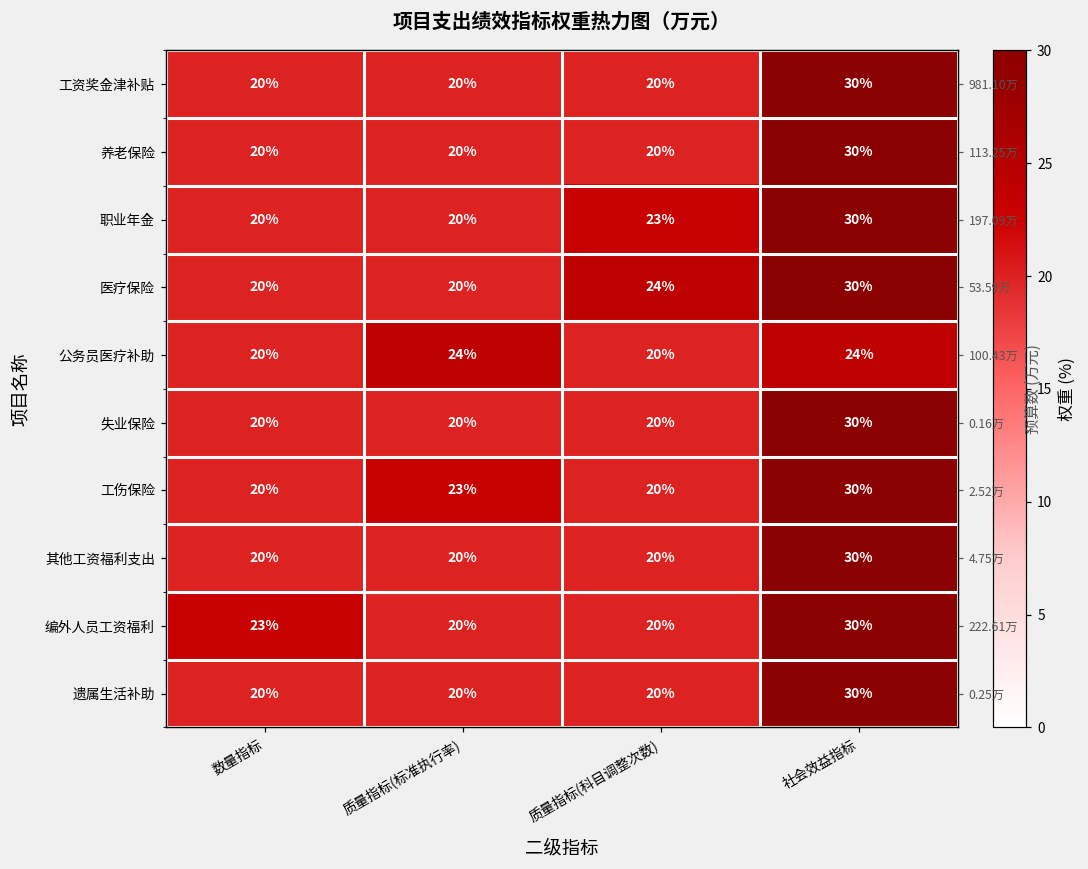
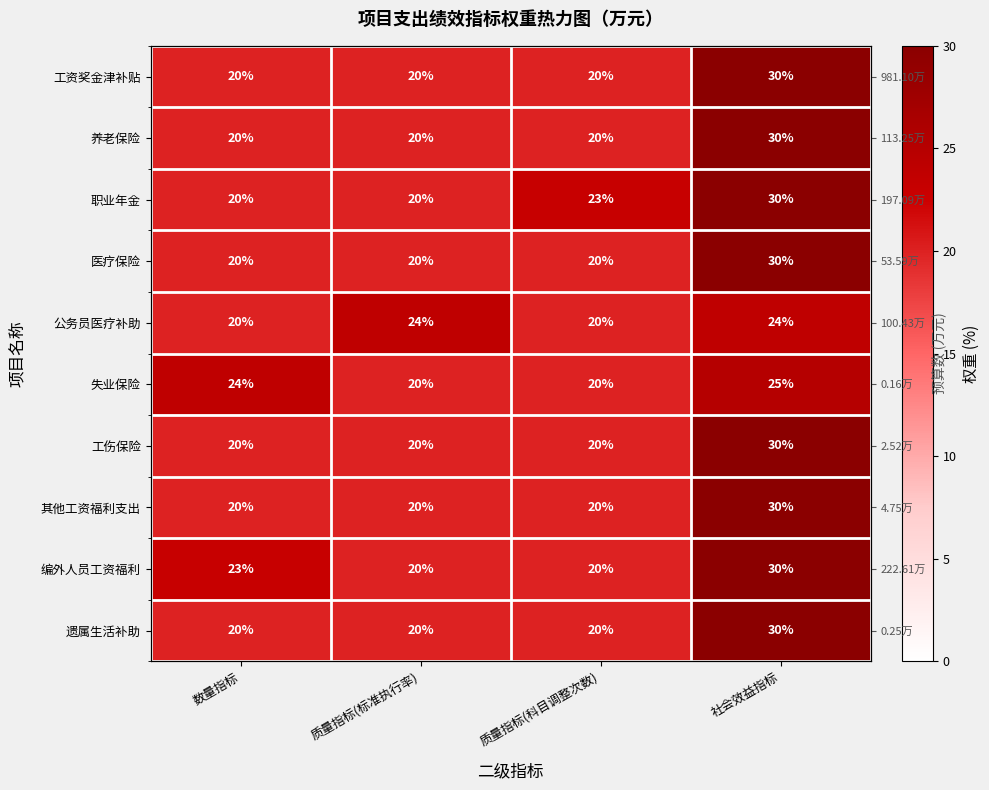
医疗保险, 质量指标(科目调整次数): 24% -> 20%
失业保险, 数量指标: 20% -> 24%
失业保险, 社会效益指标: 30% -> 25%
工伤保险, 质量指标(标准执行率): 23% -> 20%
